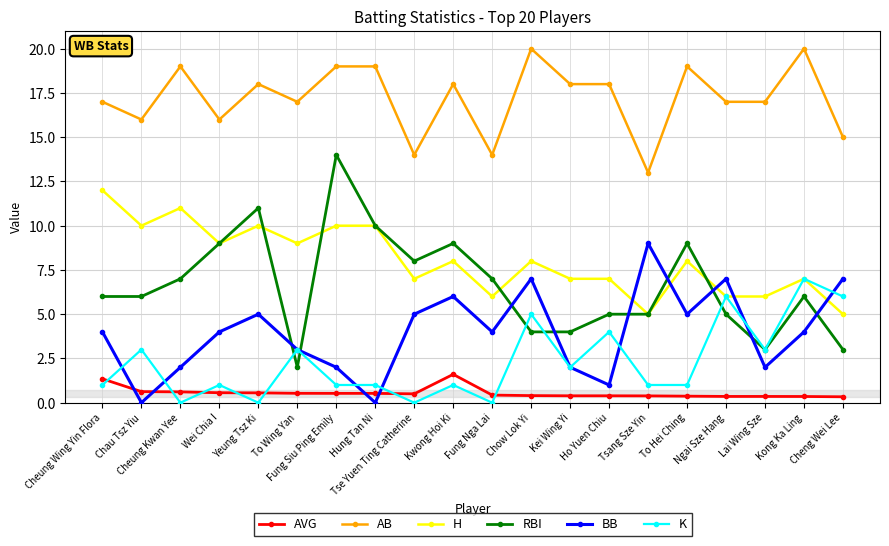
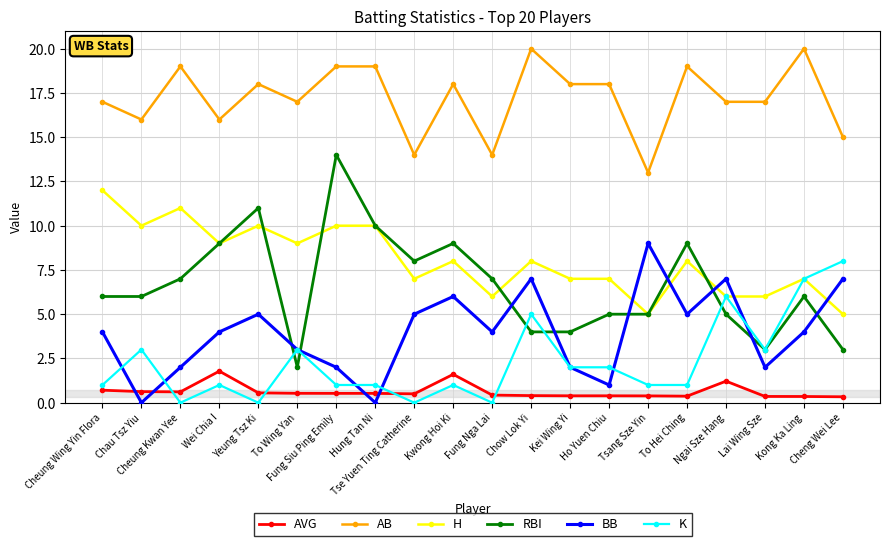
AVG, Cheung Wing Yin Flora: 1.3 -> 0.7
AVG, Wei Chia I: 0.6 -> 1.8
K, Ho Yuen Chiu: 4 -> 2
AVG, Ngai Sze Hang: 0.4 -> 1.2
K, Cheng Wei Lee: 6 -> 8
